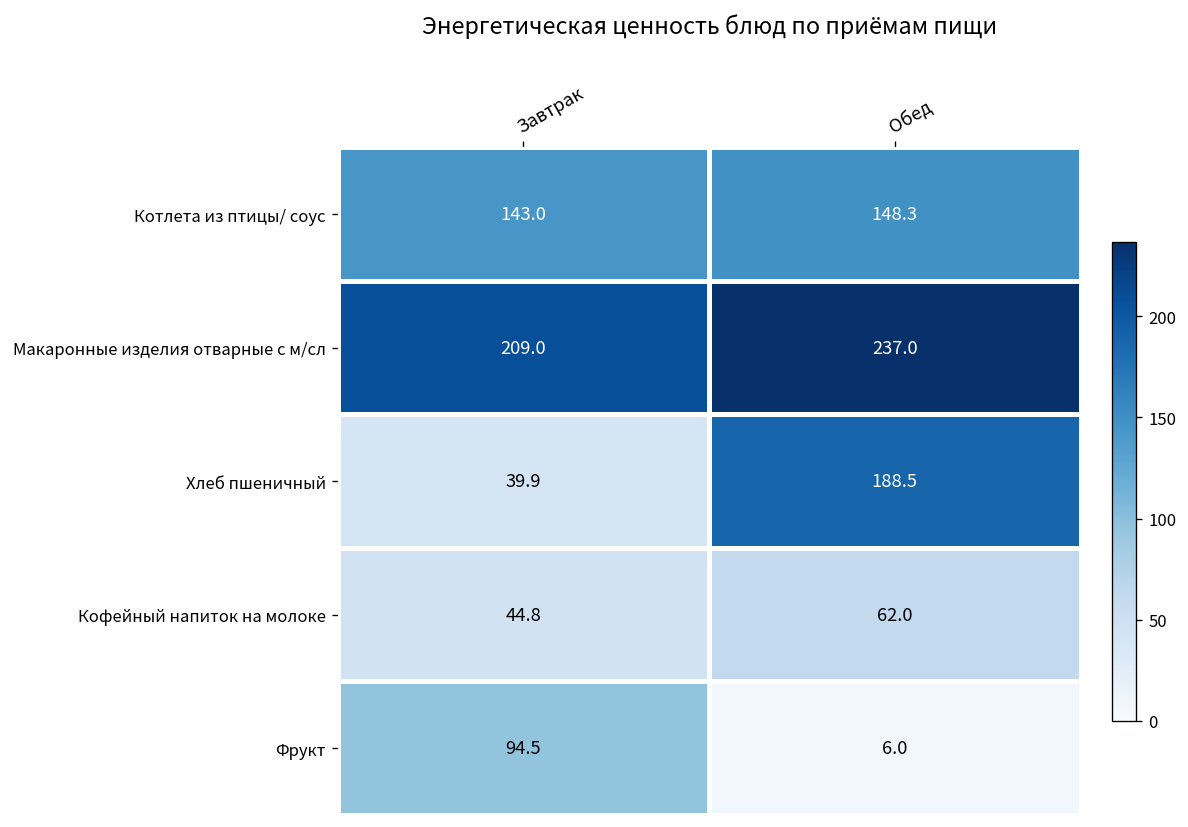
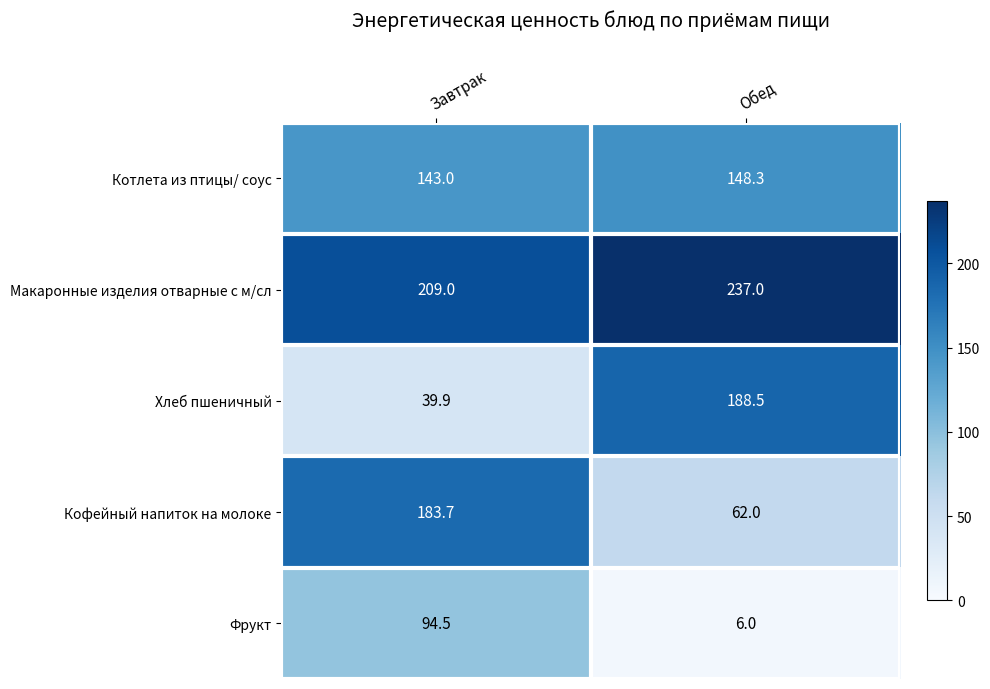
Кофейный напиток на молоке, Завтрак: 44.8 -> 183.7
